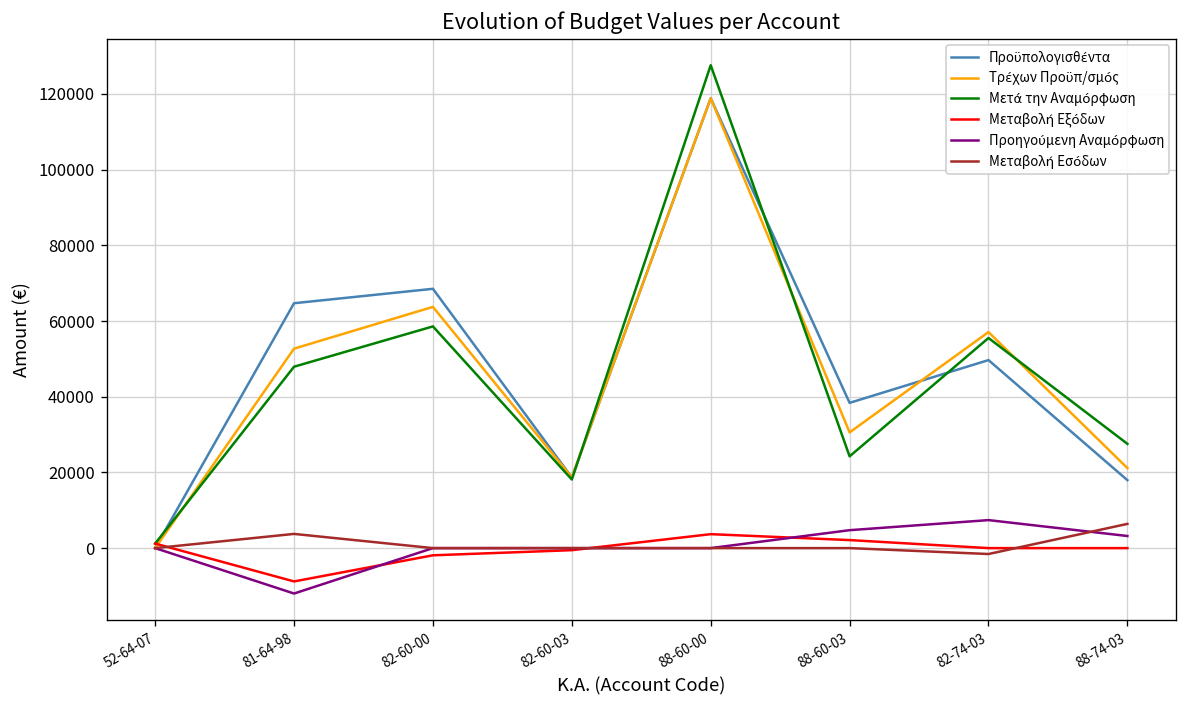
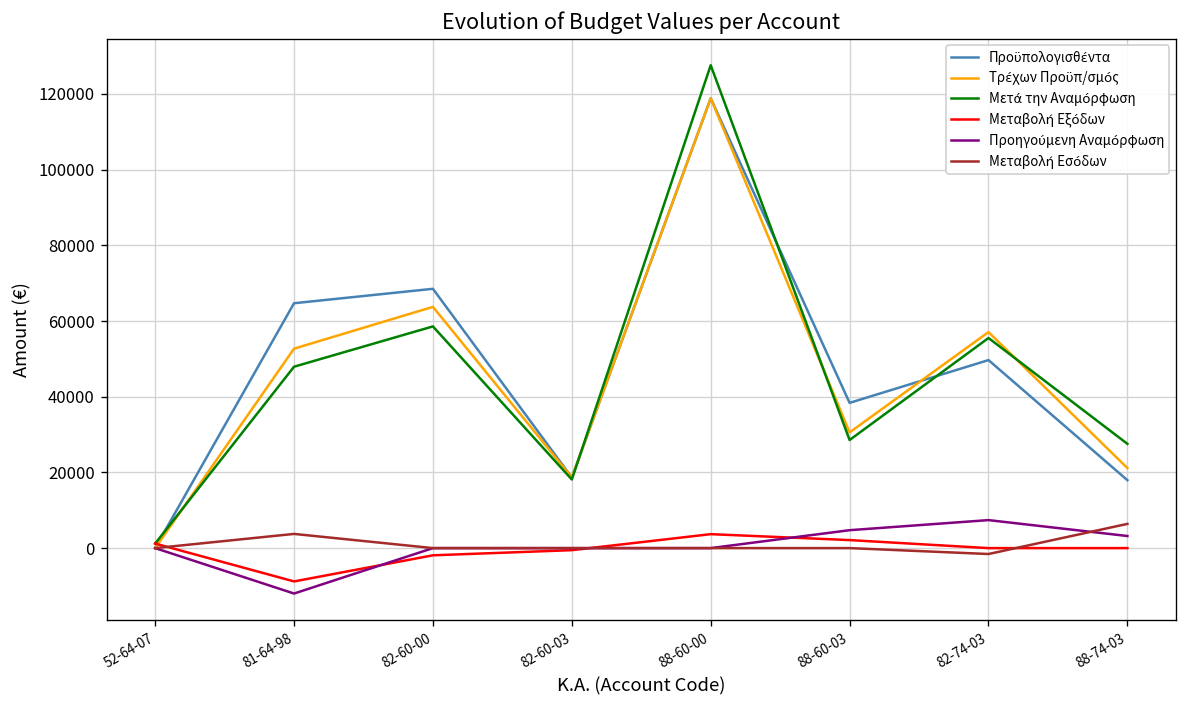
Μετά την Αναμόρφωση, 88-60-03: 24000 -> 29000
